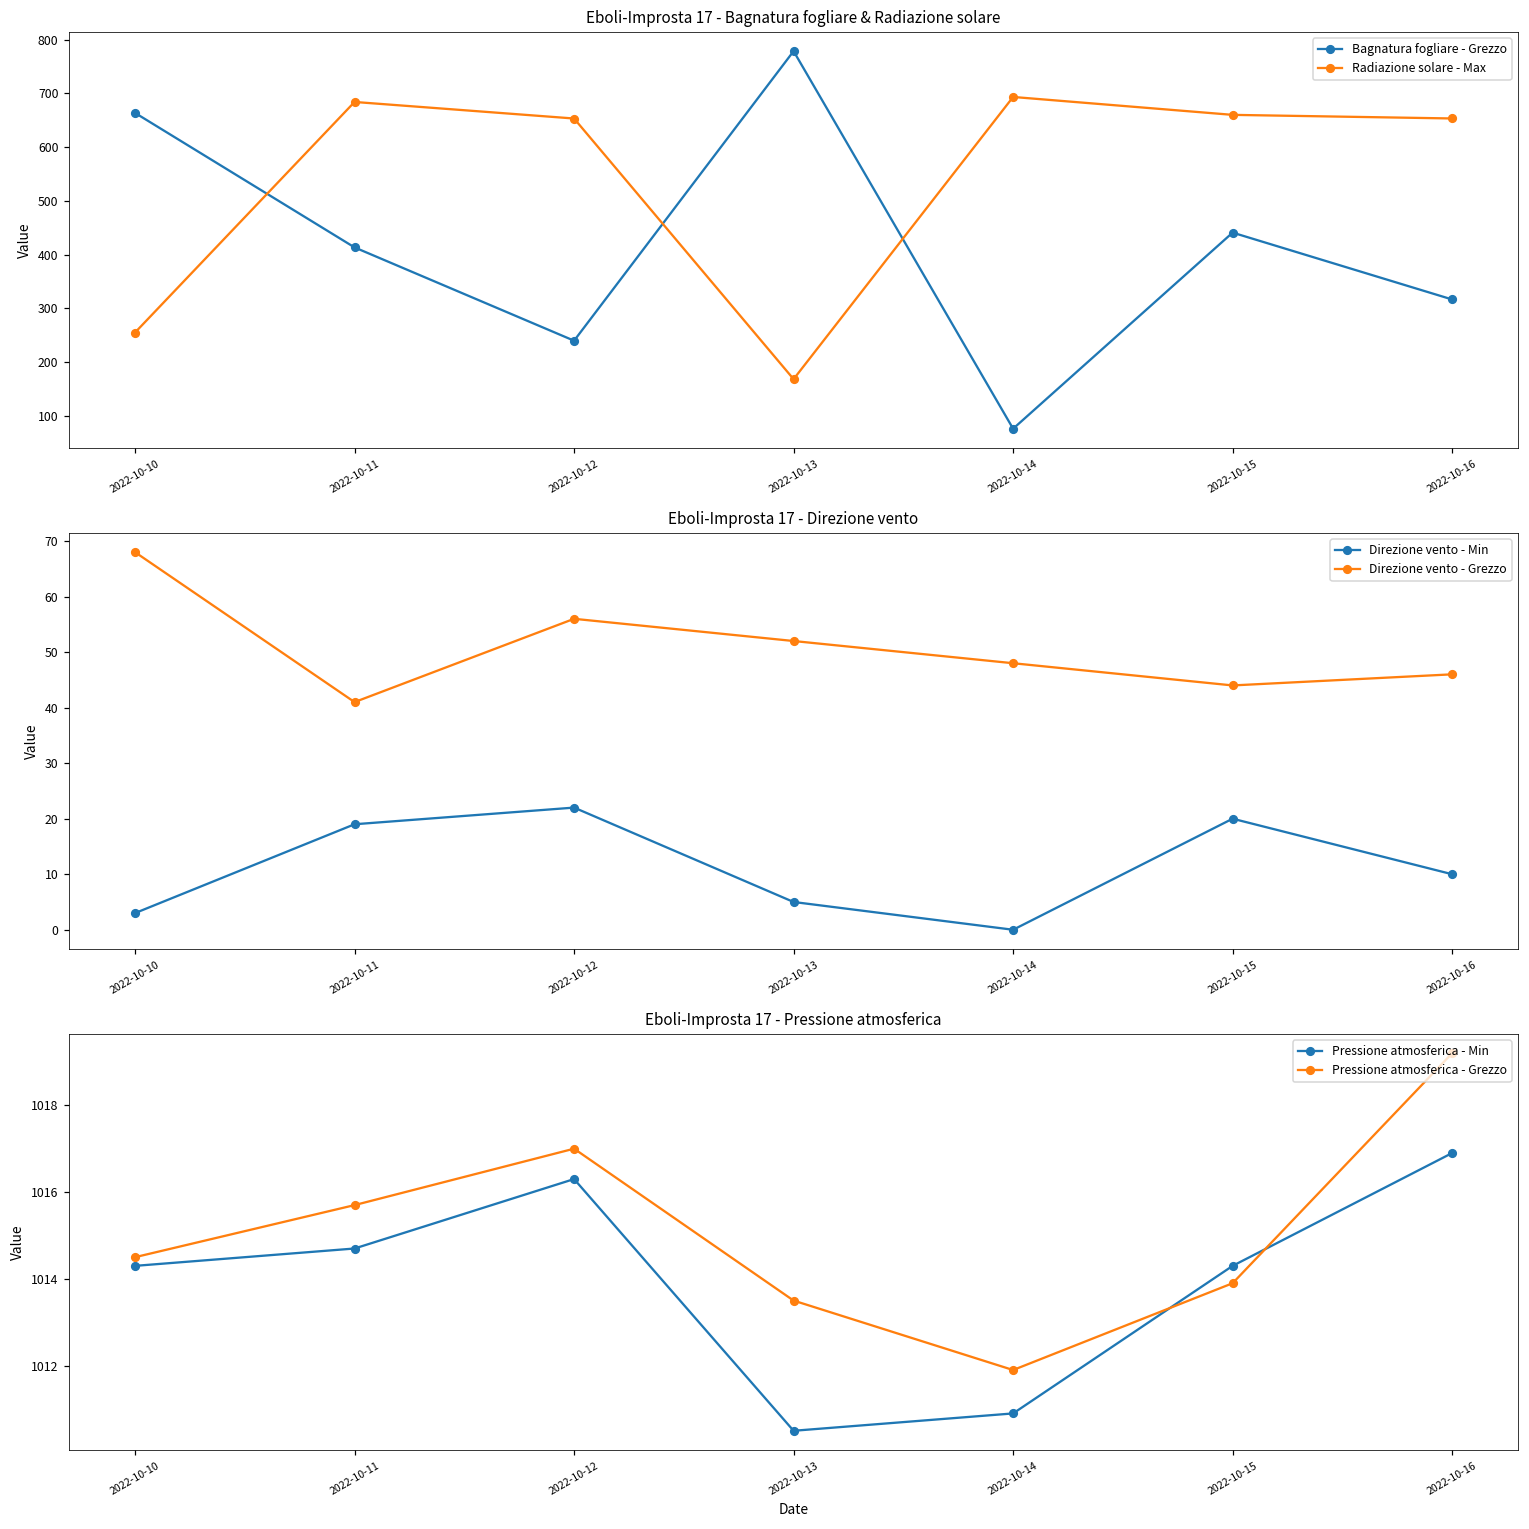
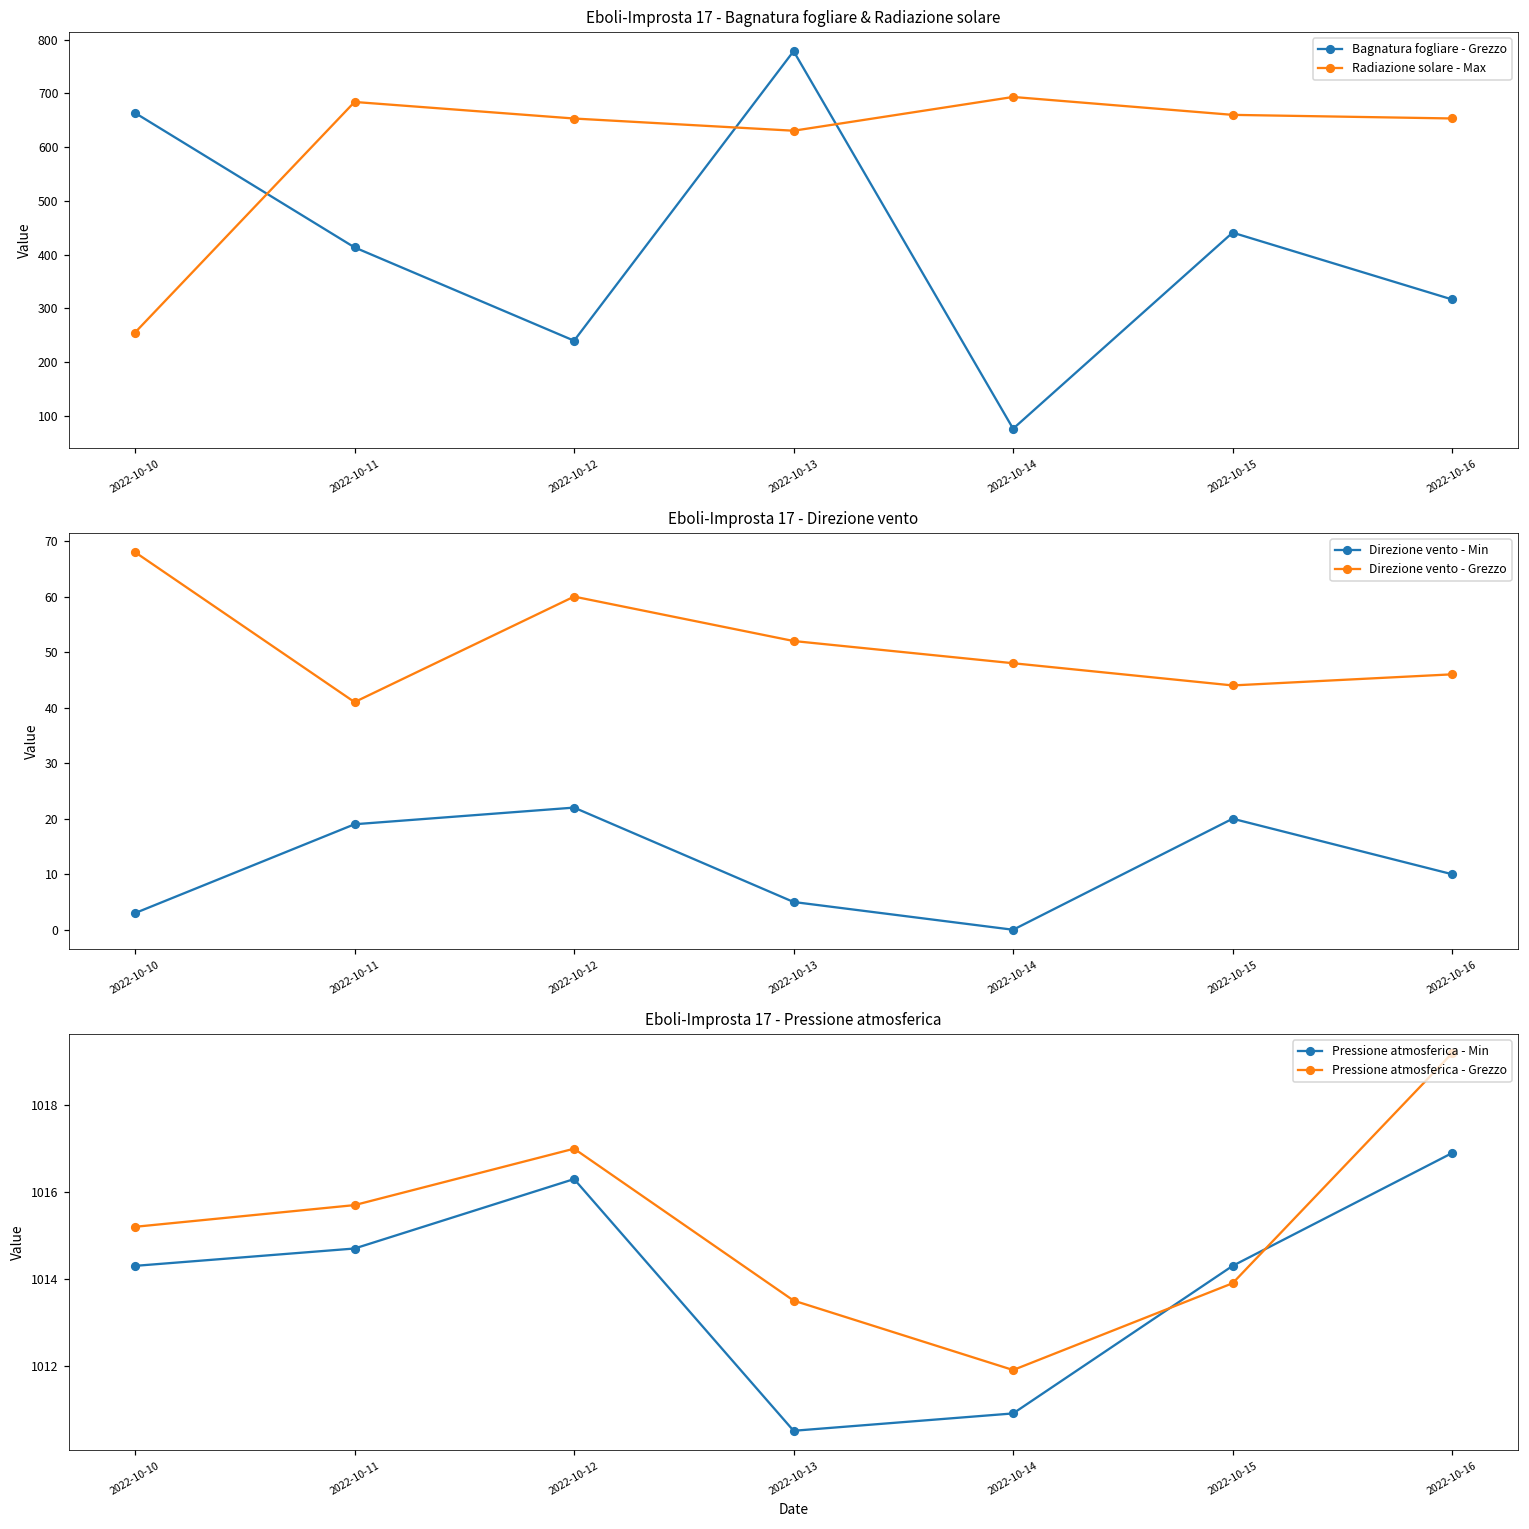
Eboli-Improsta 17 - Bagnatura fogliare & Radiazione solare, Radiazione solare - Max, 2022-10-13: 170 -> 630
Eboli-Improsta 17 - Direzione vento, Direzione vento - Grezzo, 2022-10-12: 56 -> 60
Eboli-Improsta 17 - Pressione atmosferica, Pressione atmosferica - Grezzo, 2022-10-10: 1014.5 -> 1015.2
